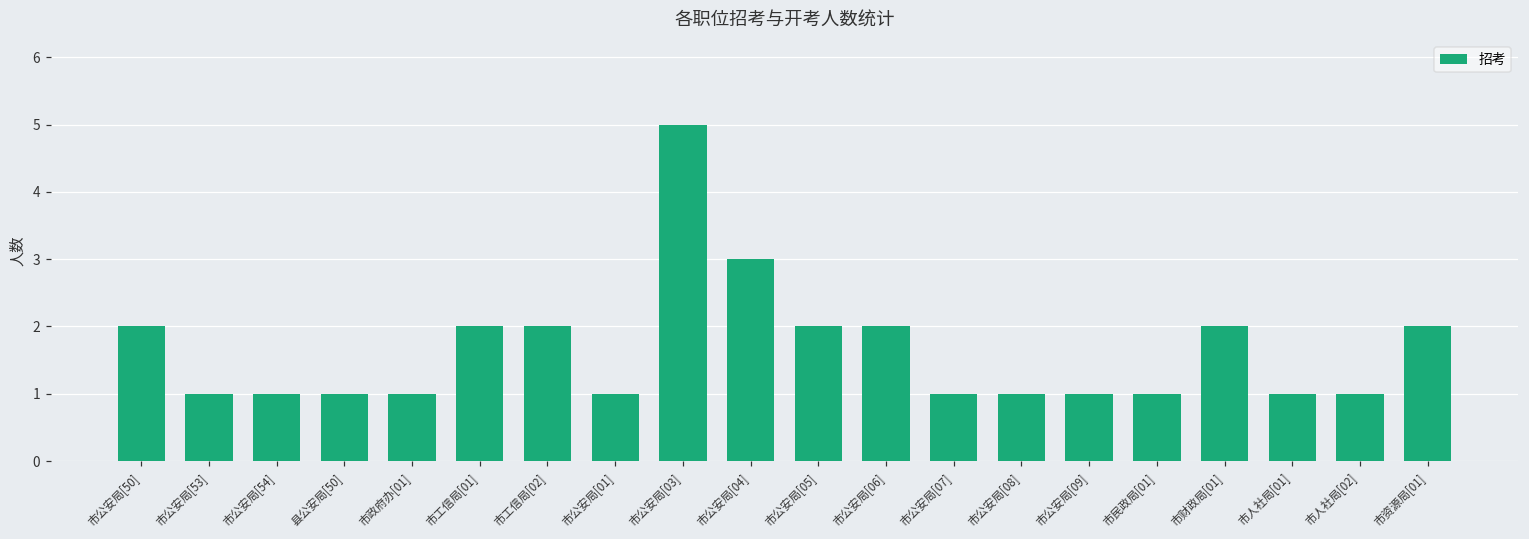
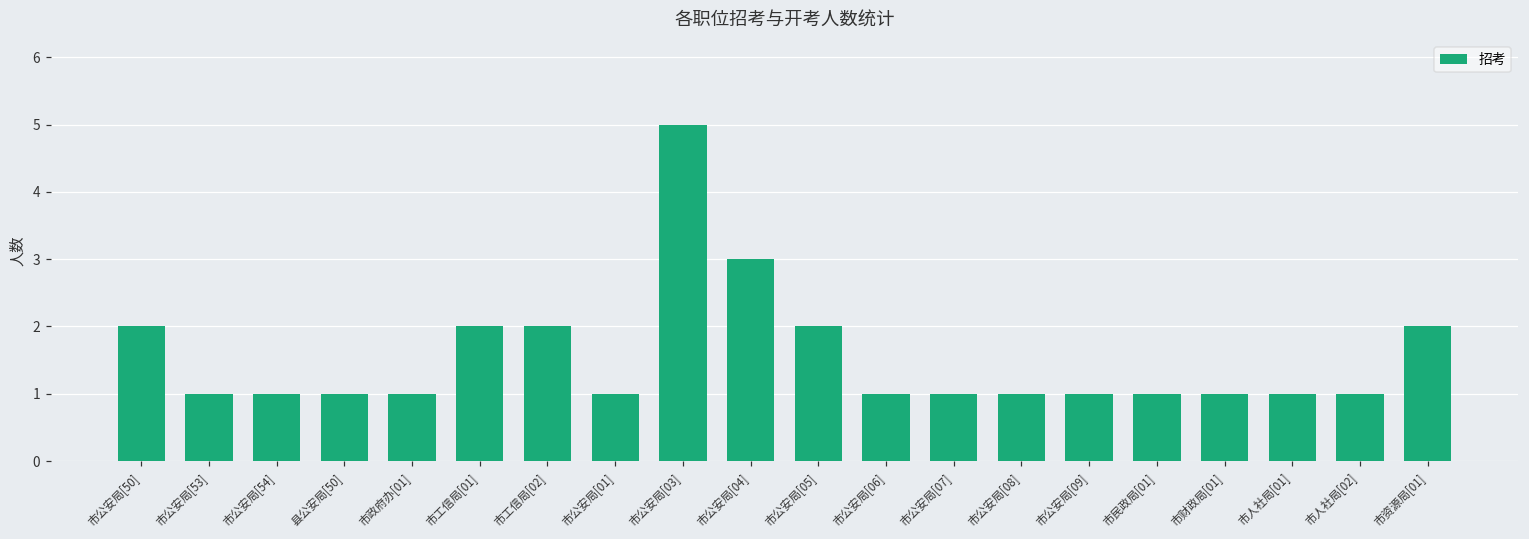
市公安局[06]: 2 -> 1
市财政局[01]: 2 -> 1
